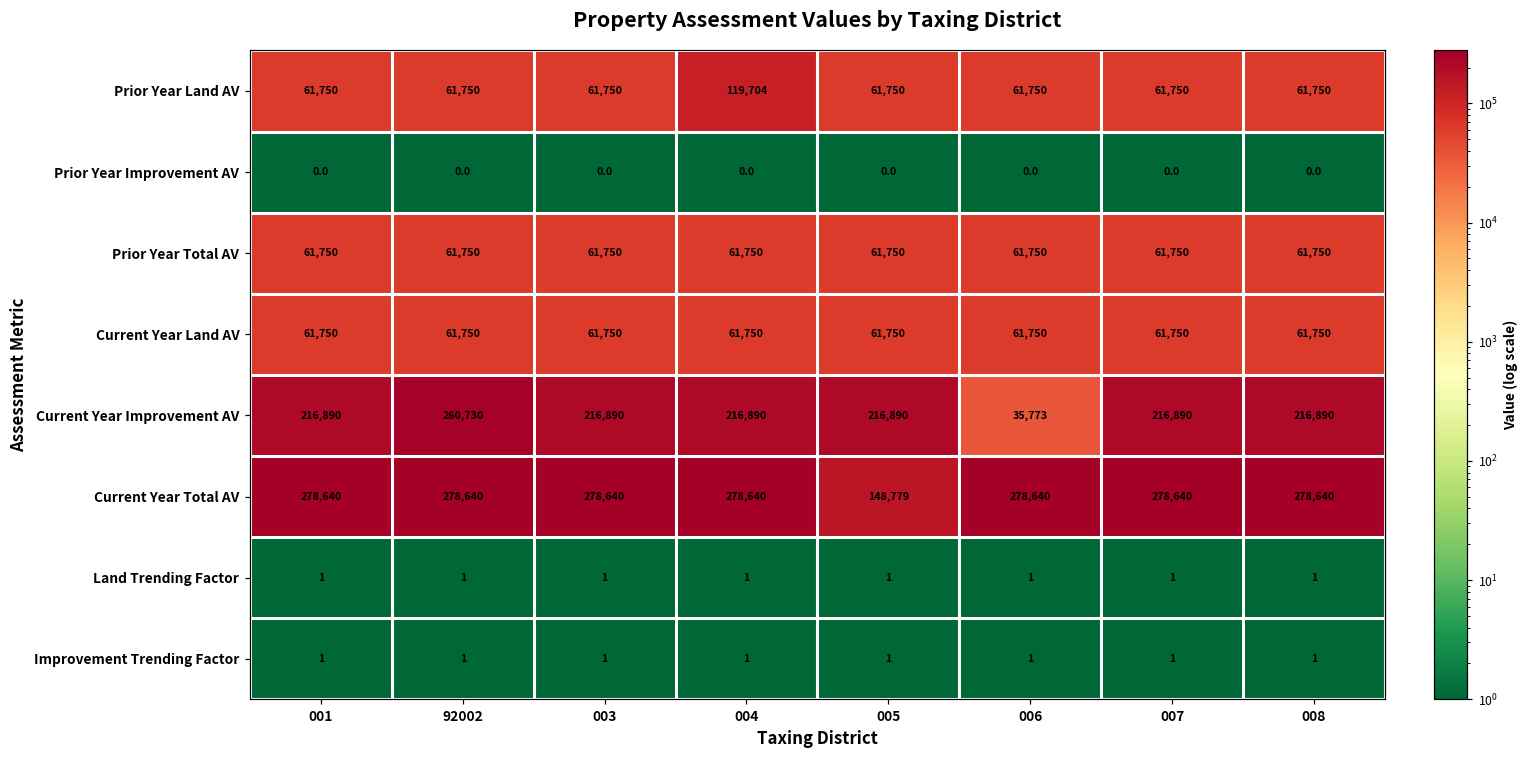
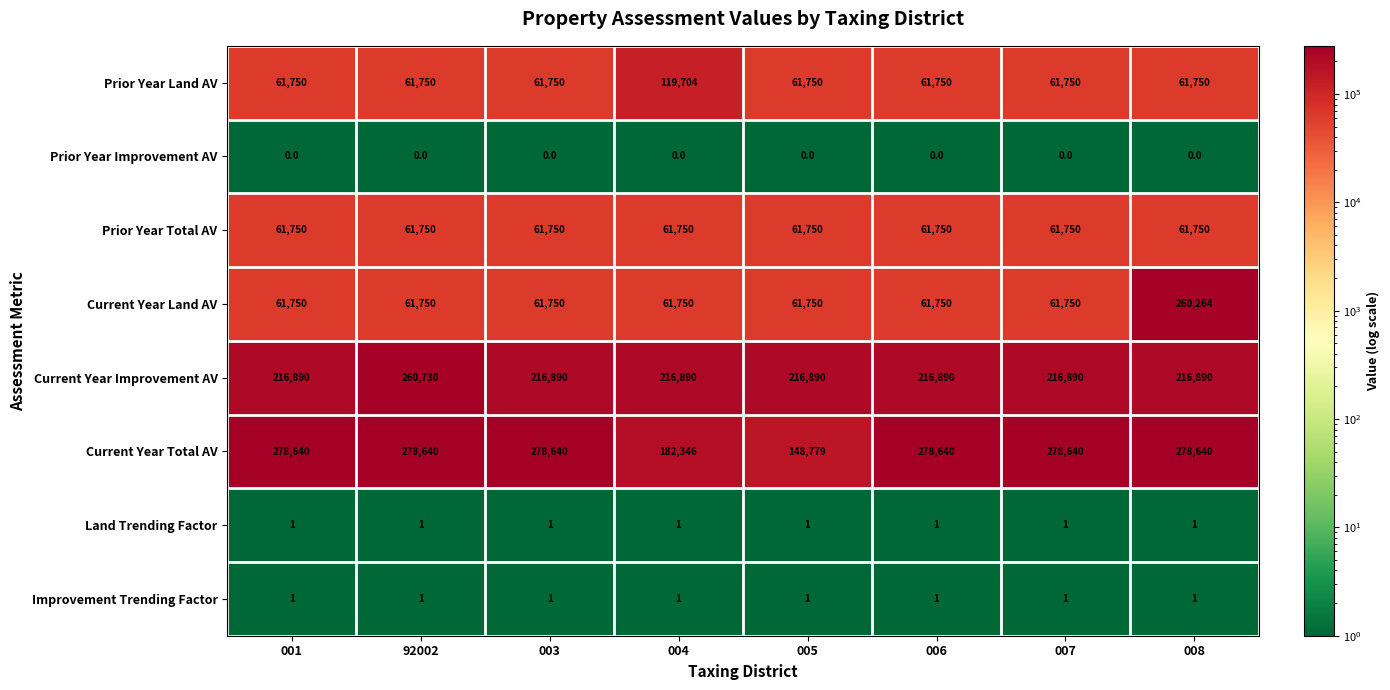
Current Year Land AV, 008: 61,750 -> 260,264
Current Year Improvement AV, 006: 35,773 -> 216,890
Current Year Total AV, 004: 278,640 -> 182,346
